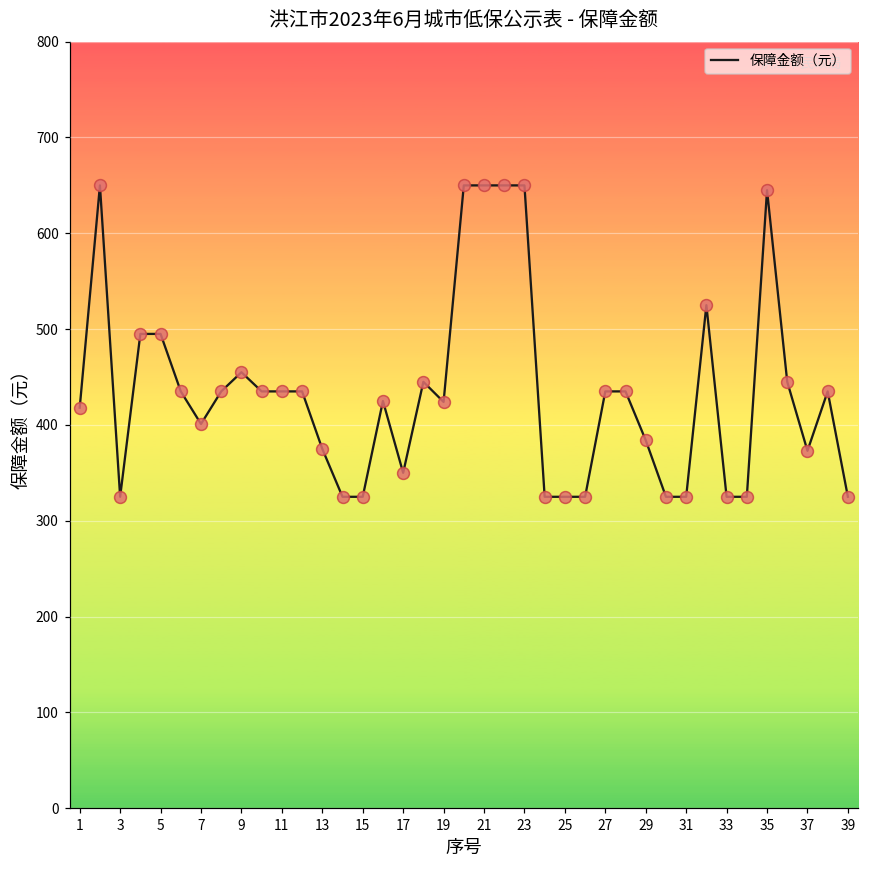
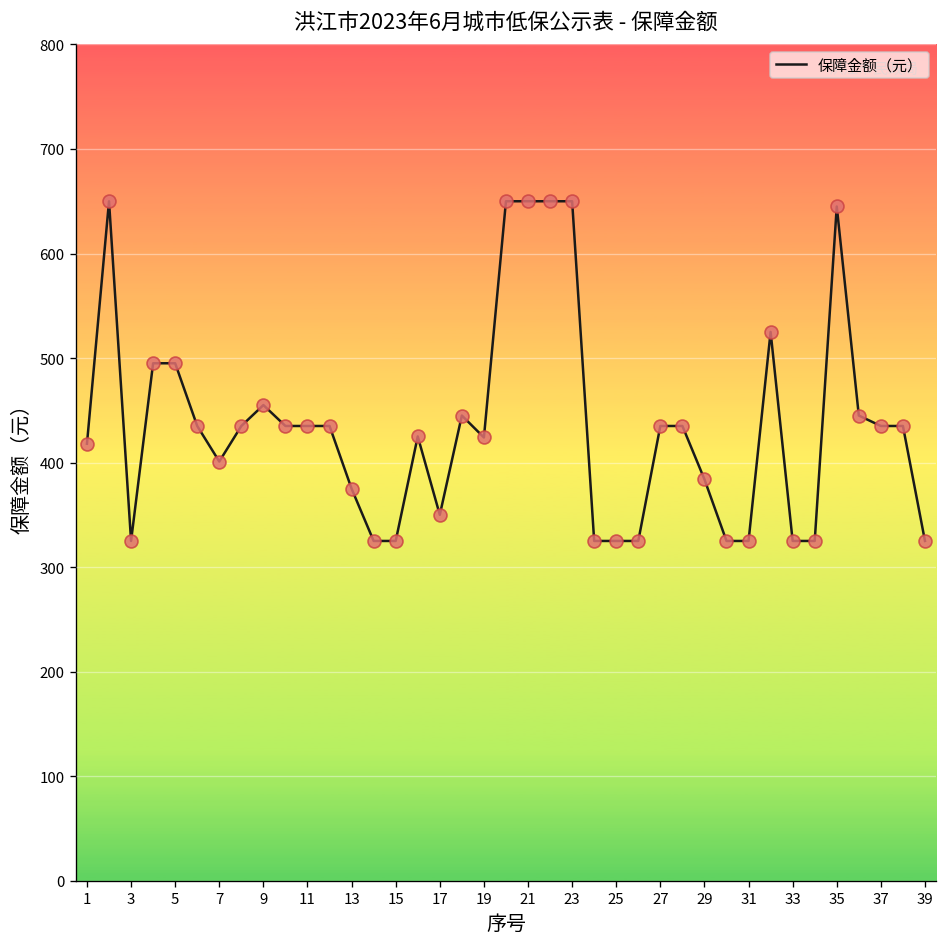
37: 370 -> 440
